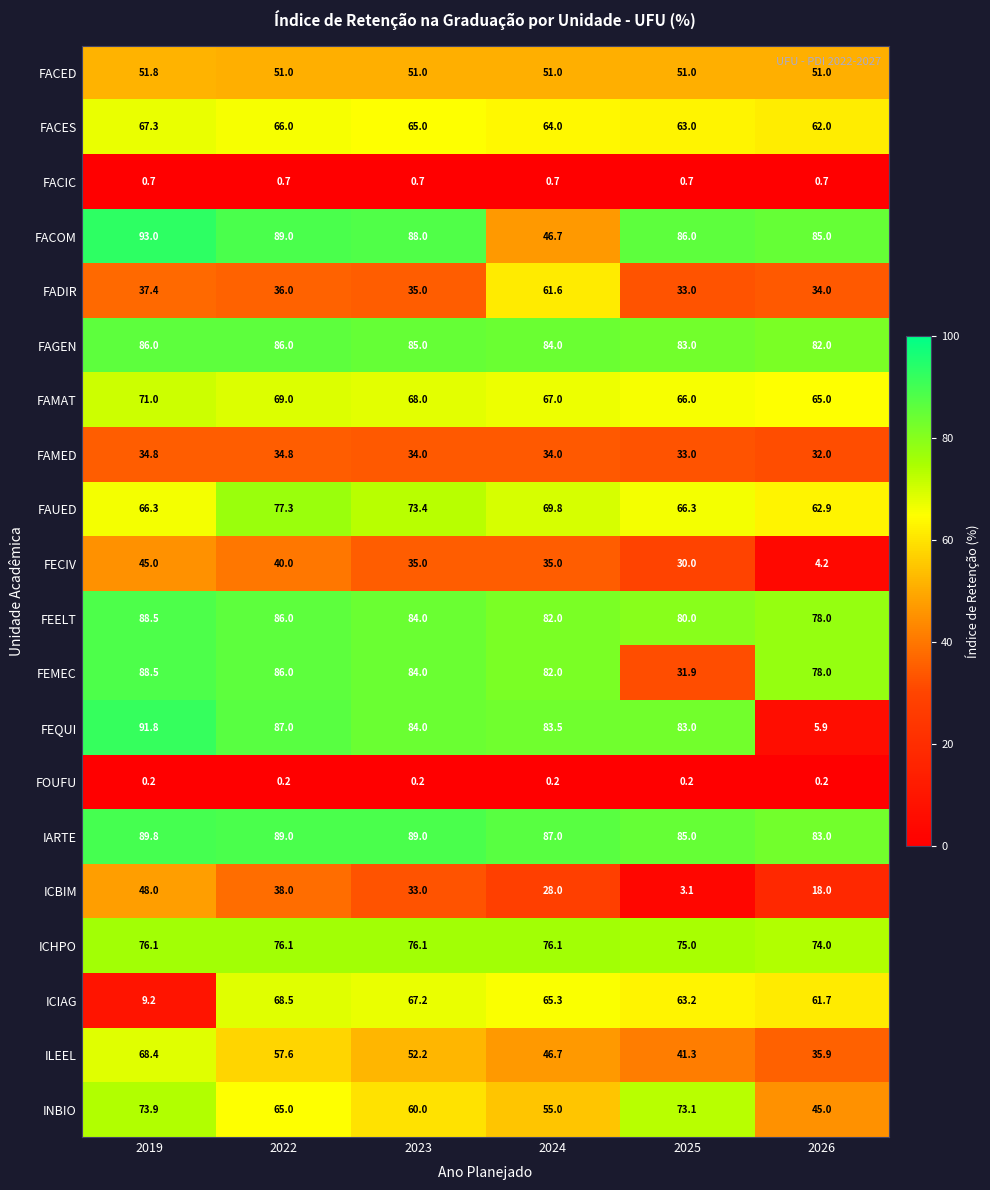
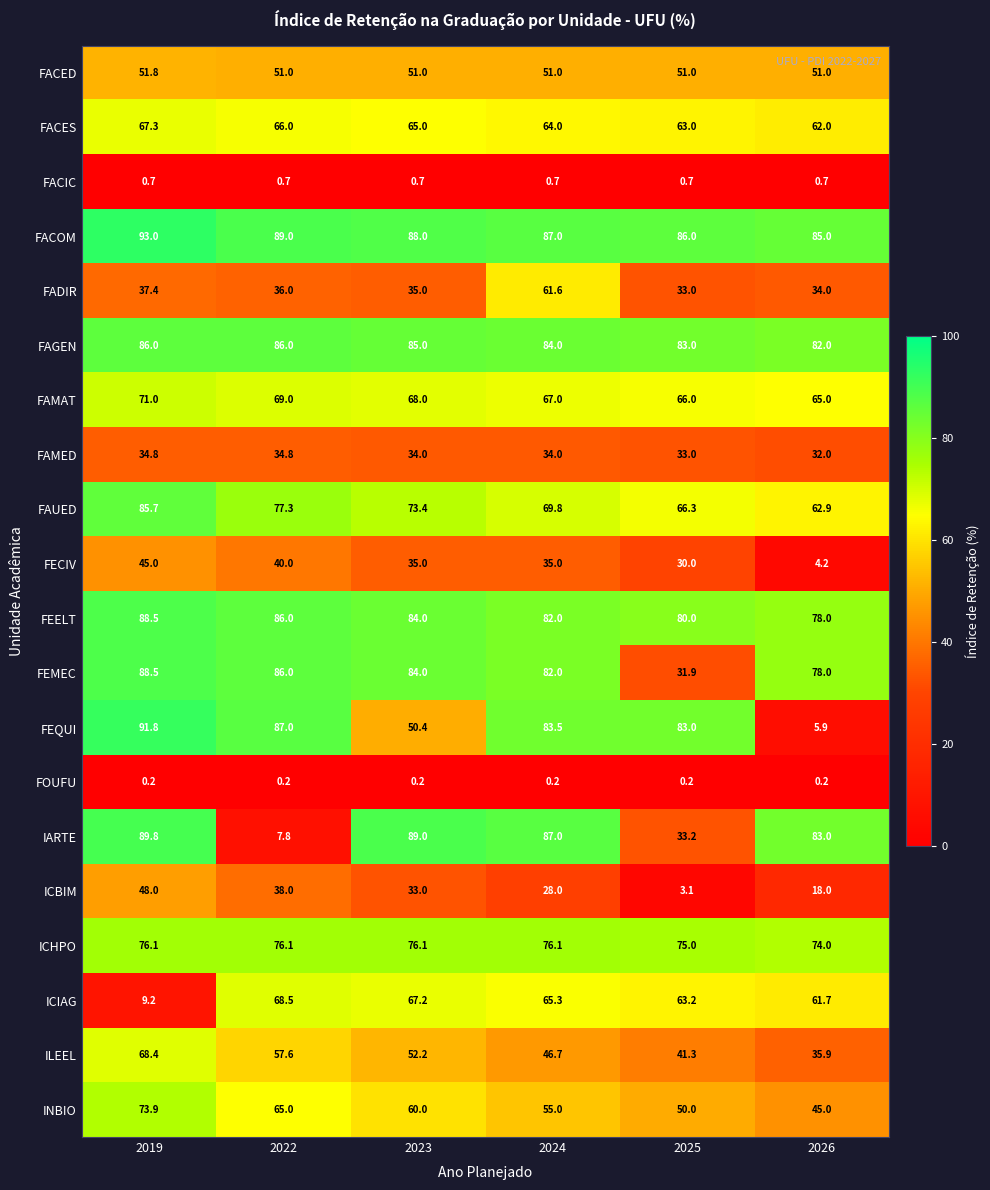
FACOM, 2024: 46.7 -> 87.0
FAUED, 2019: 66.3 -> 85.7
FEQUI, 2023: 84.0 -> 50.4
IARTE, 2022: 89.0 -> 7.8
IARTE, 2025: 85.0 -> 33.2
INBIO, 2025: 73.1 -> 50.0
